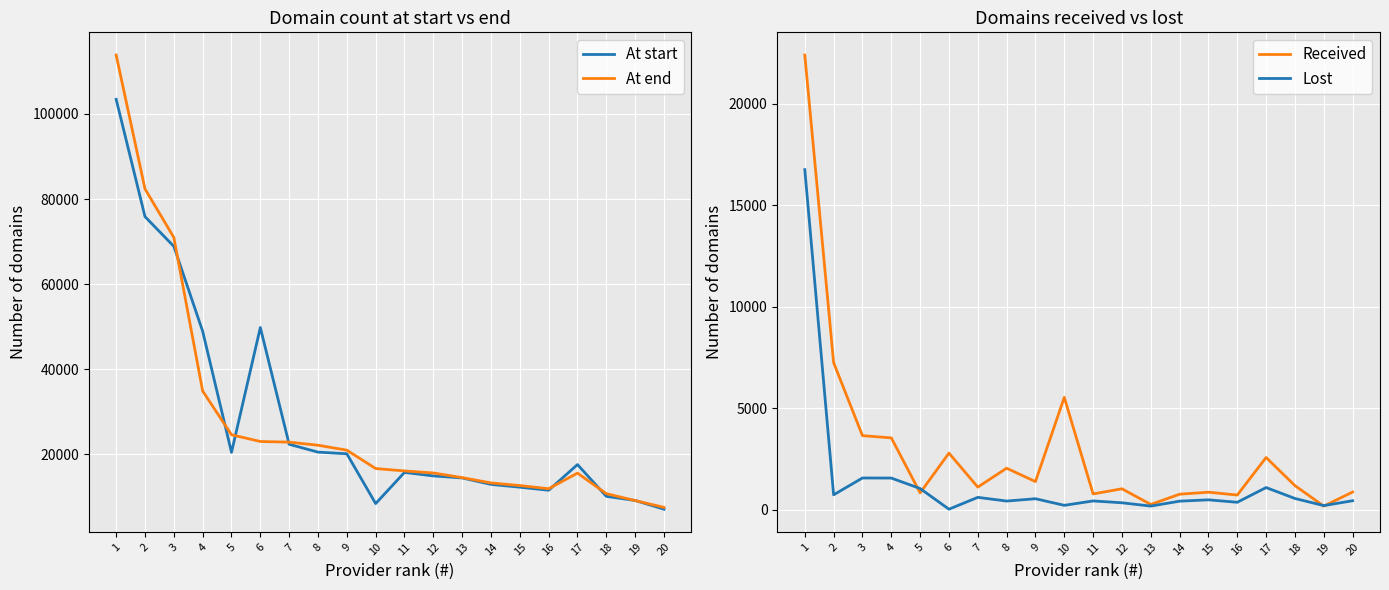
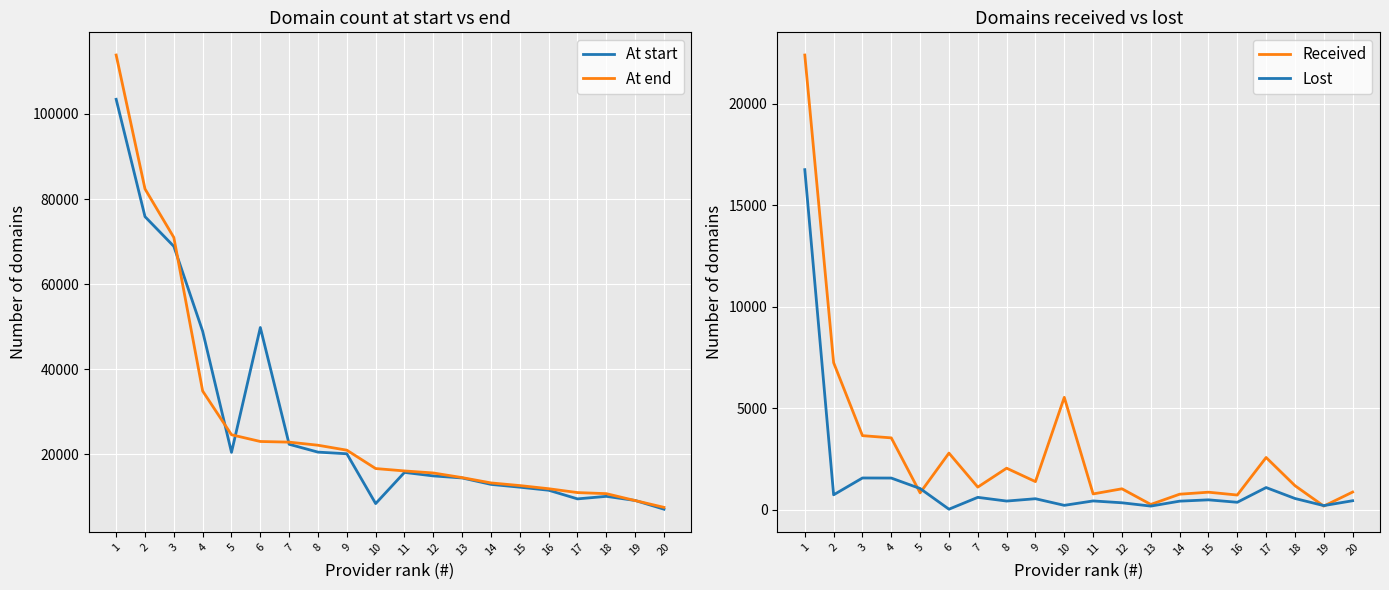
Domain count at start vs end, At start, 17: 18000 -> 10000
Domain count at start vs end, At end, 17: 16000 -> 11000
